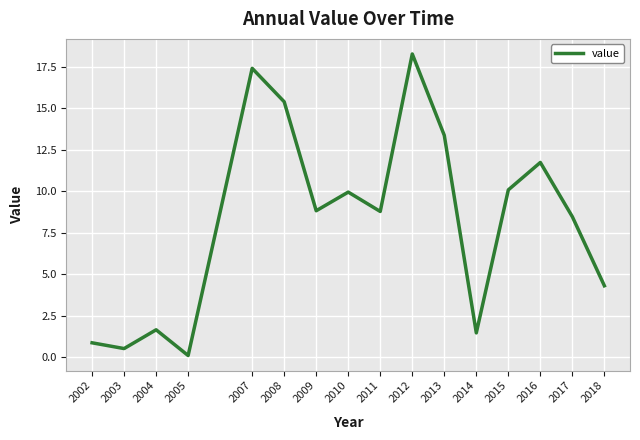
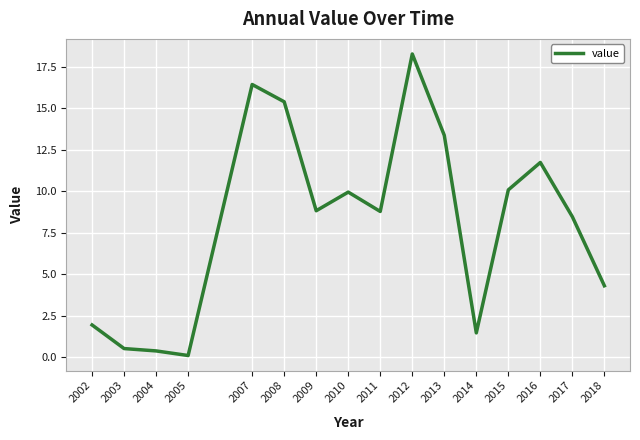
2002: 0.9 -> 1.9
2004: 1.6 -> 0.4
2007: 17.4 -> 16.4
